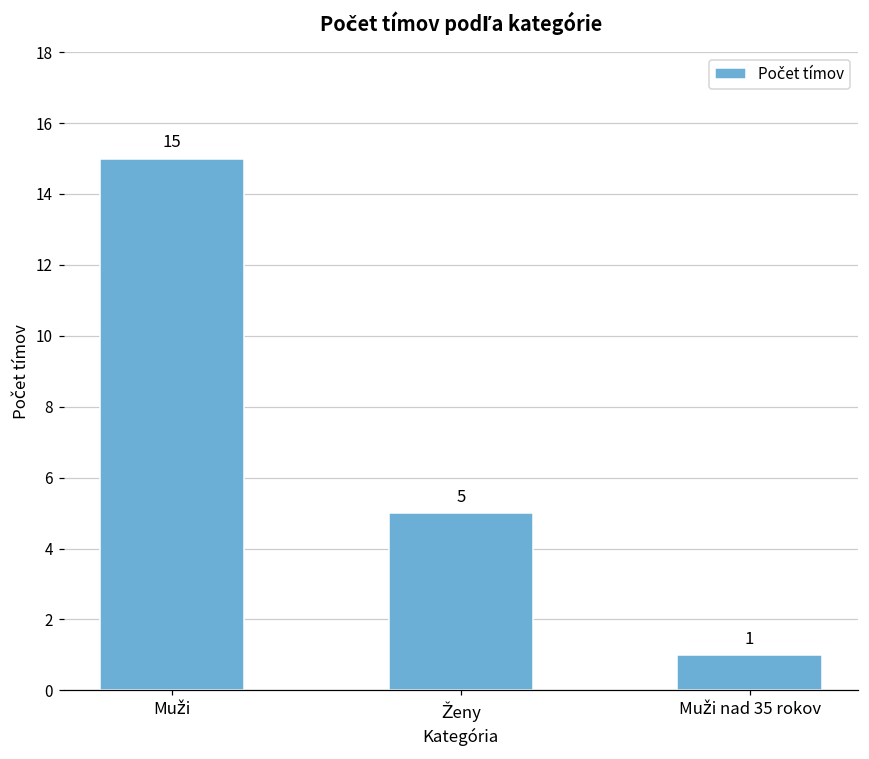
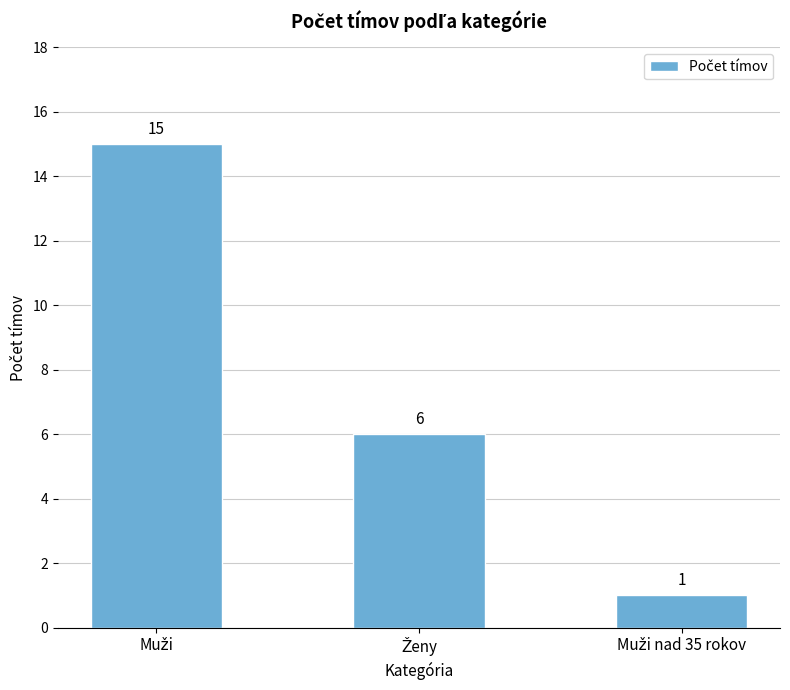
Ženy: 5 -> 6
